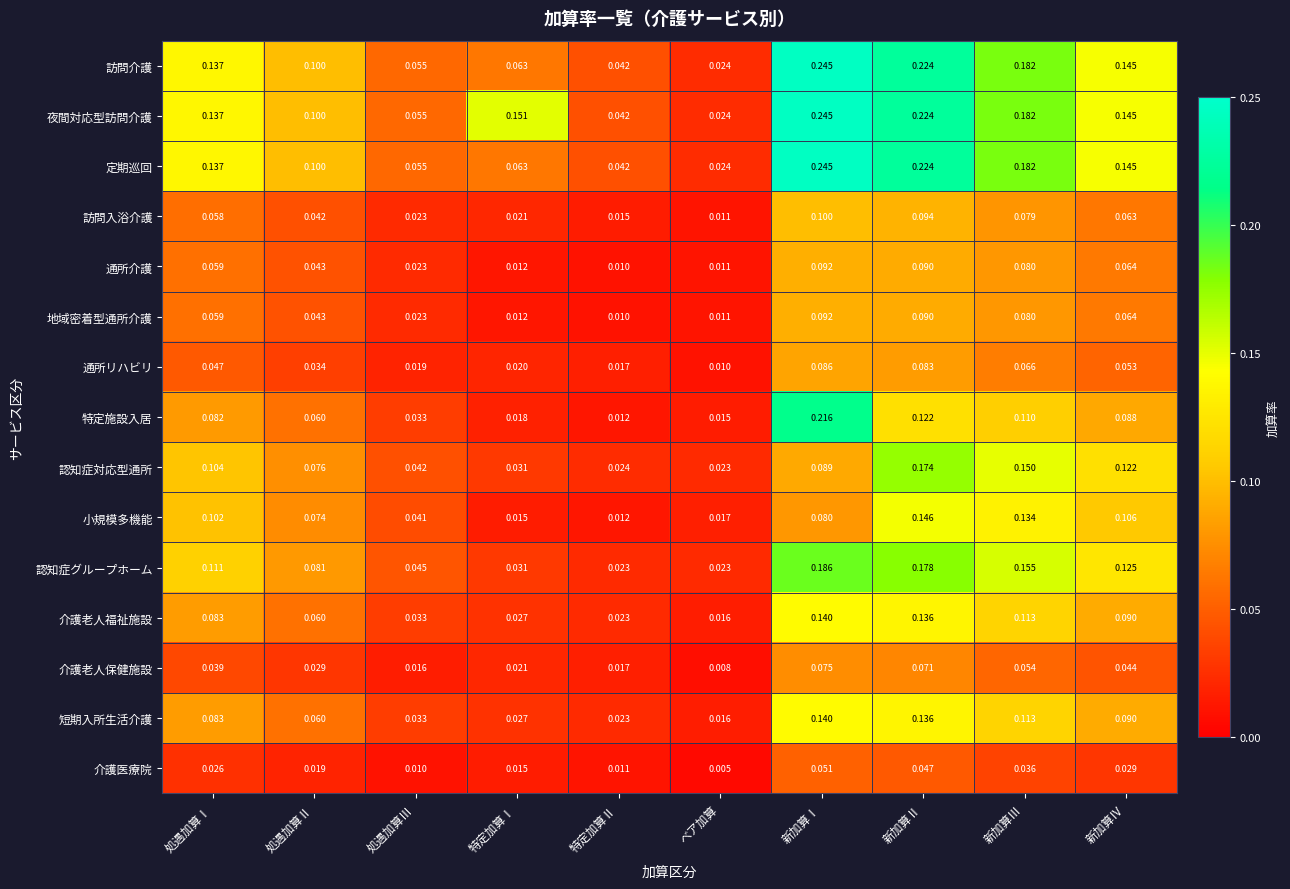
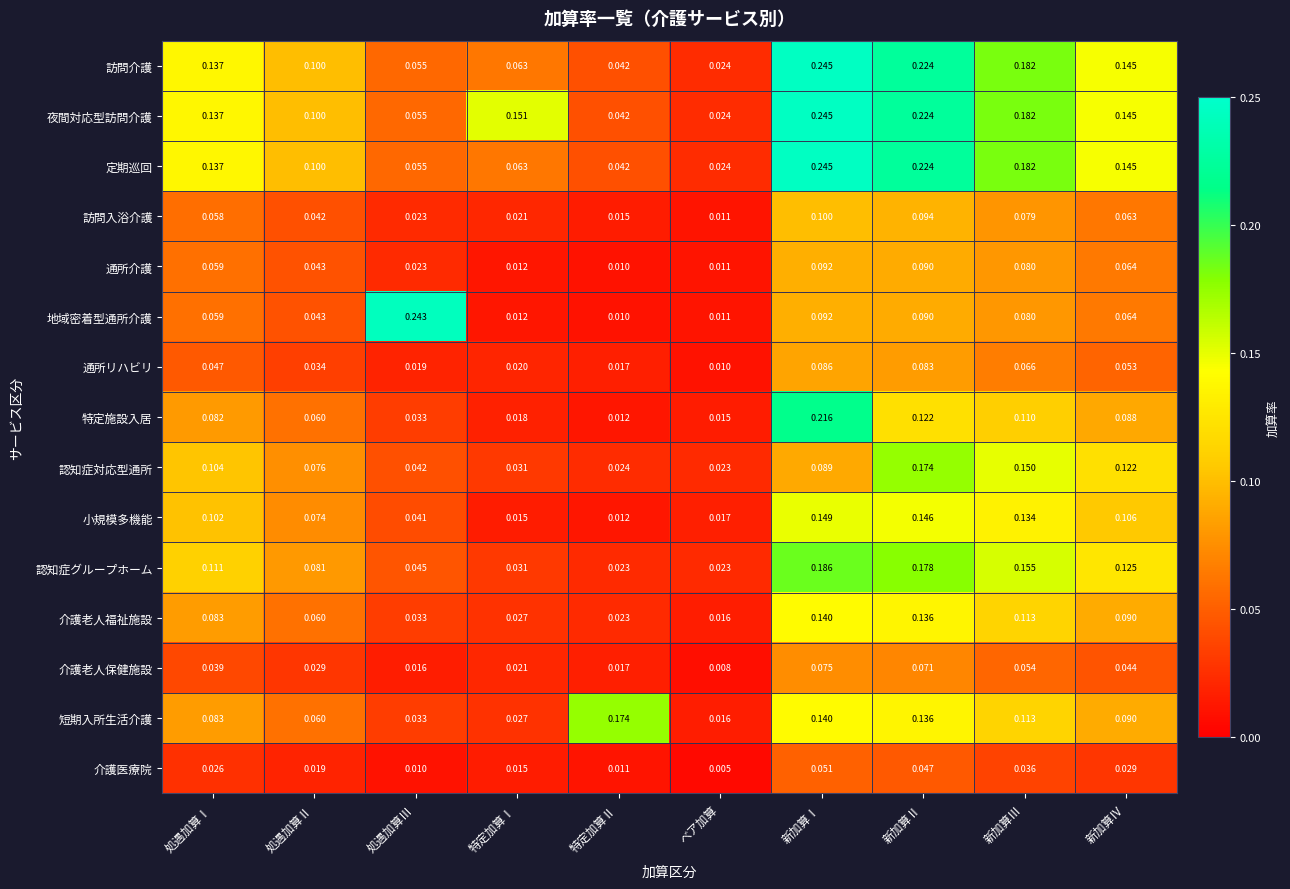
地域密着型通所介護, 処遇加算Ⅲ: 0.023 -> 0.243
小規模多機能, 新加算Ⅰ: 0.080 -> 0.149
短期入所生活介護, 特定加算Ⅱ: 0.023 -> 0.174
